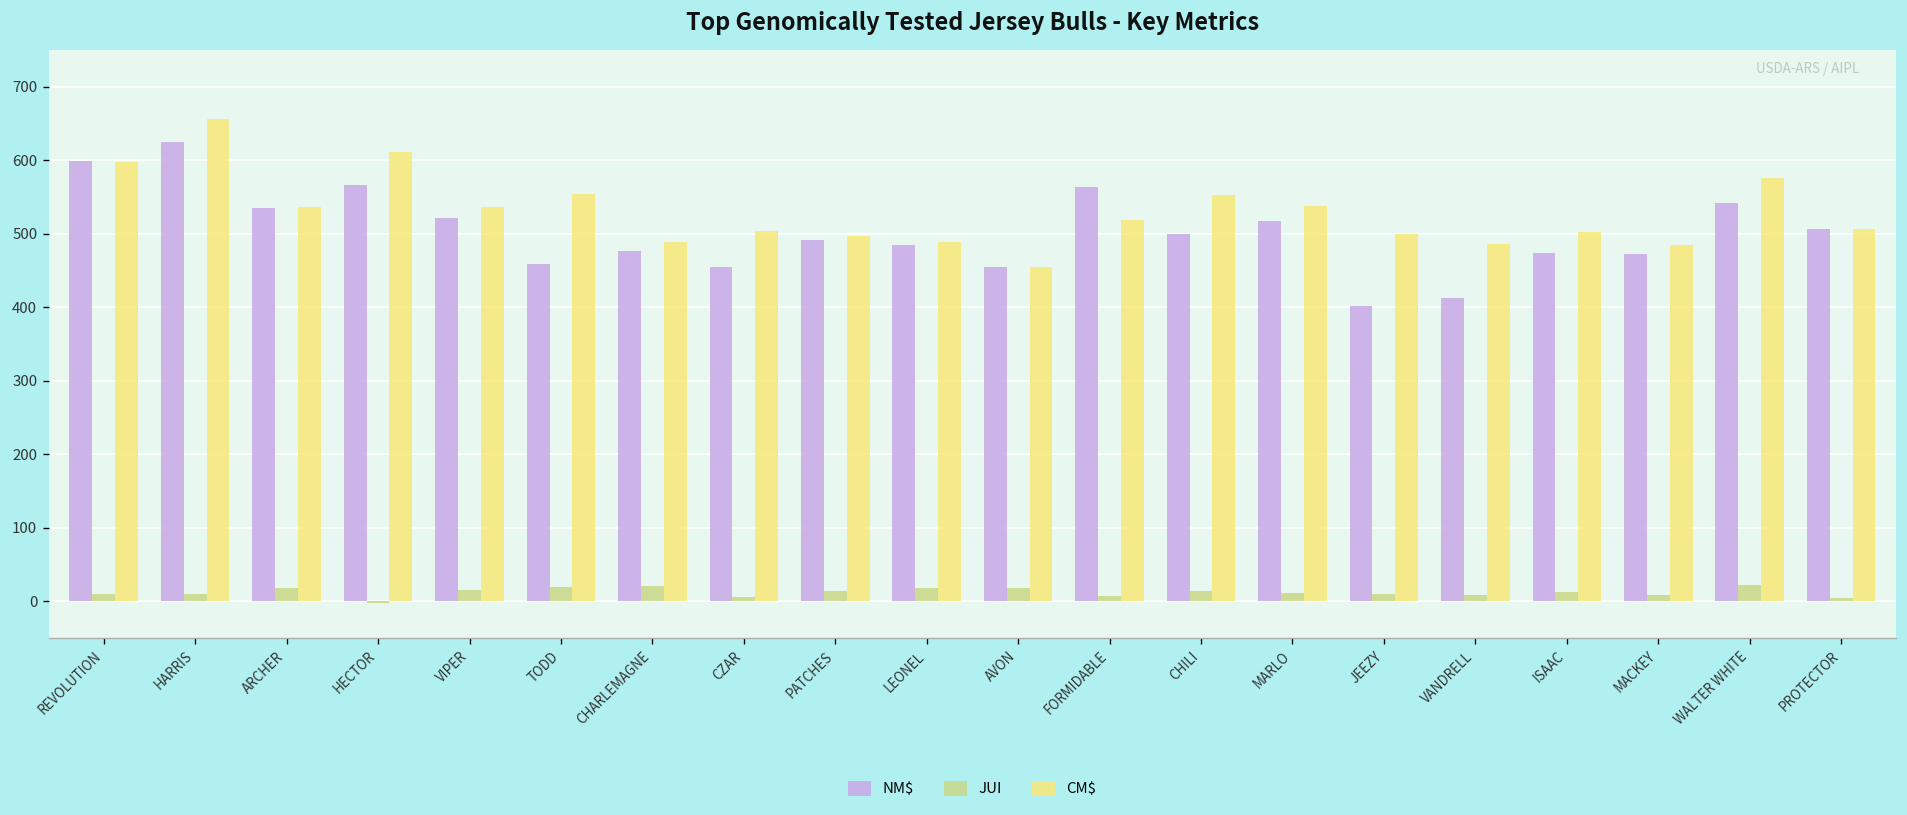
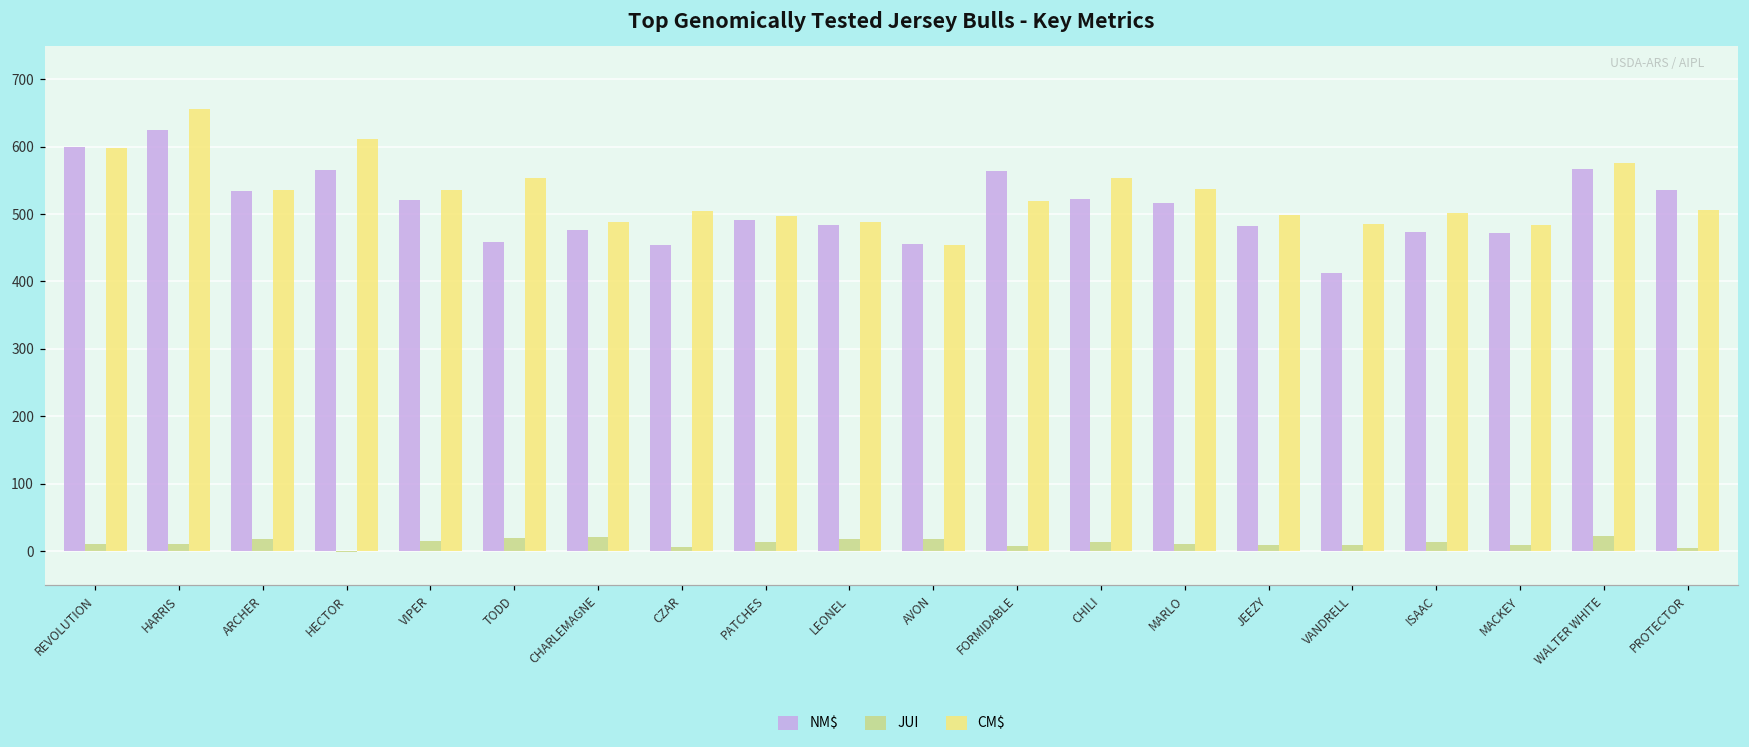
NM$, CHILI: 500 -> 520
NM$, JEEZY: 400 -> 480
NM$, WALTER WHITE: 540 -> 570
NM$, PROTECTOR: 510 -> 540
